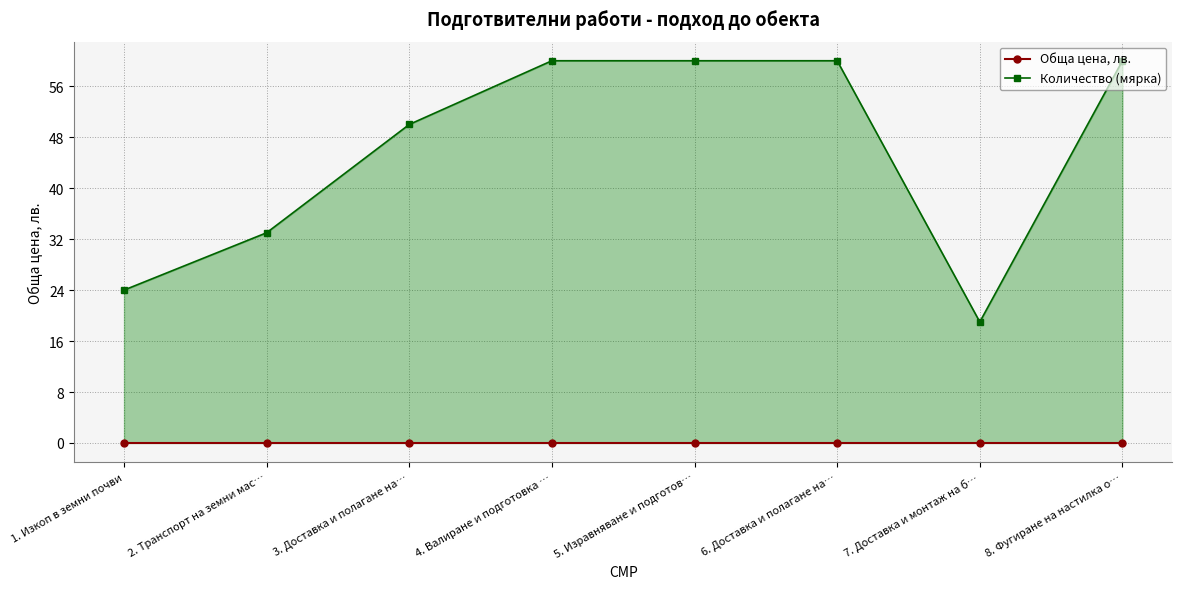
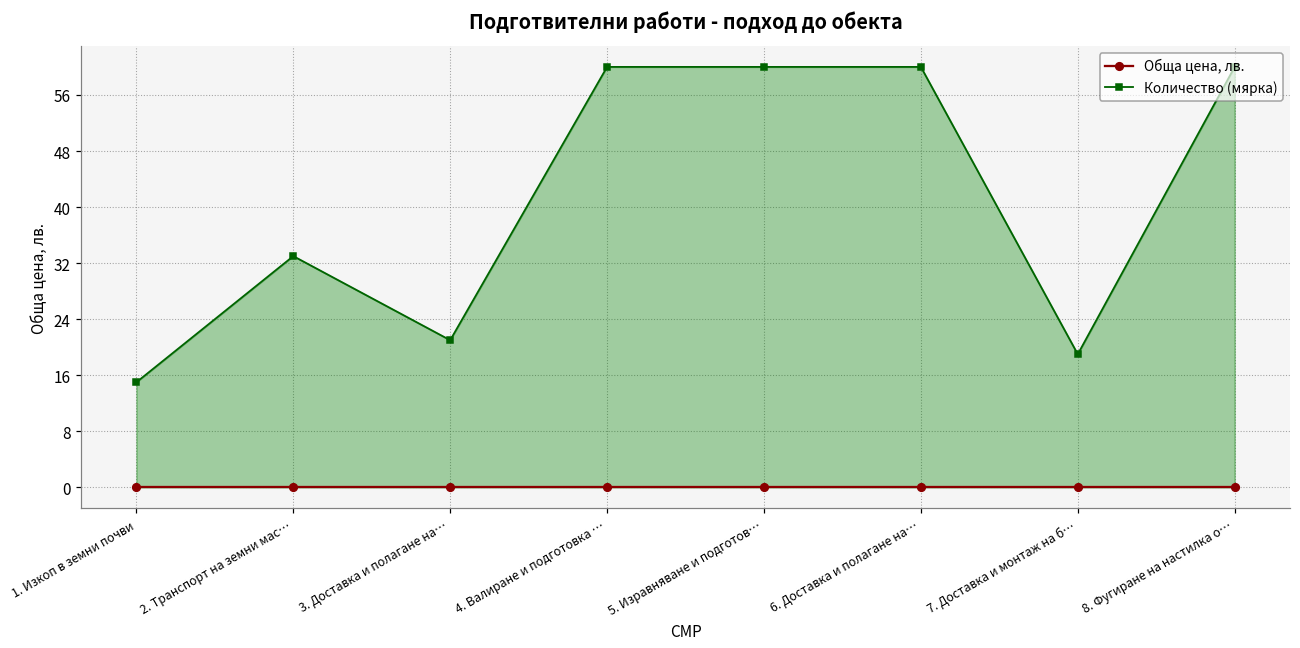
Количество (мярка), 1. Изкоп в земни почви: 24 -> 15
Количество (мярка), 3. Доставка и полагане на…: 50 -> 21
